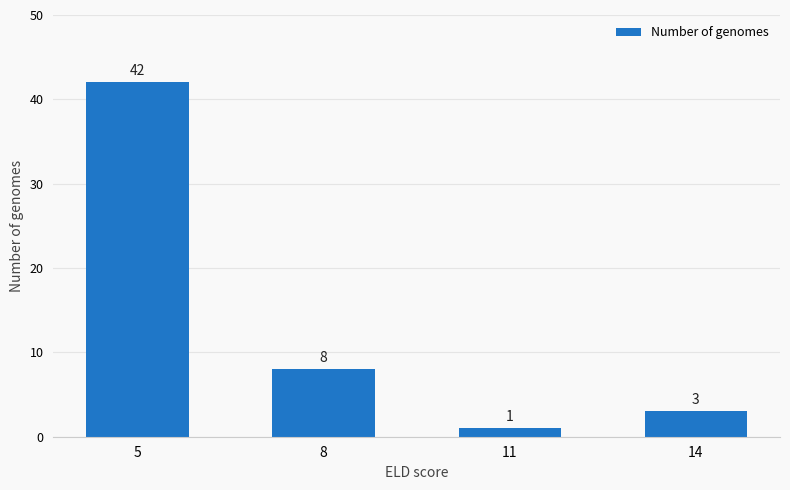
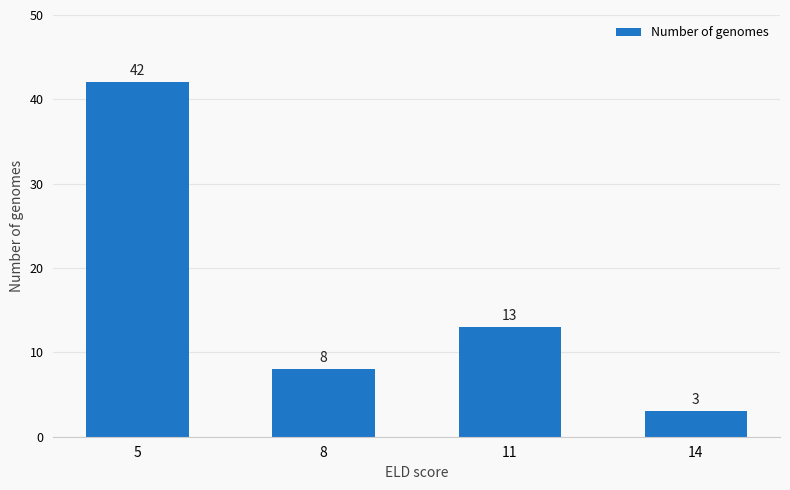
11: 1 -> 13
